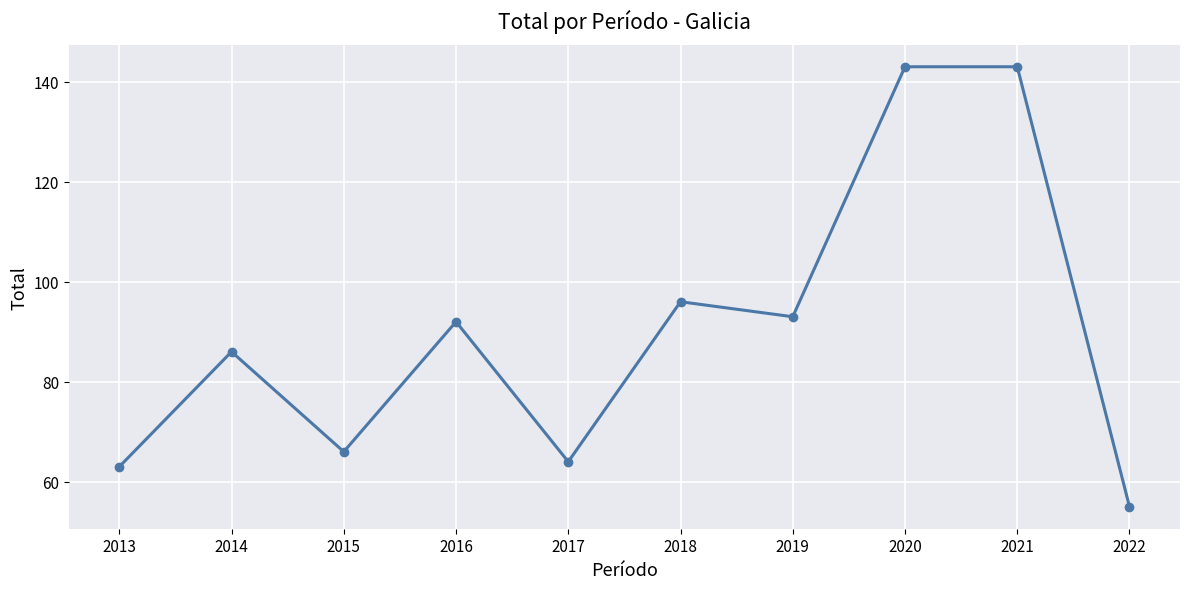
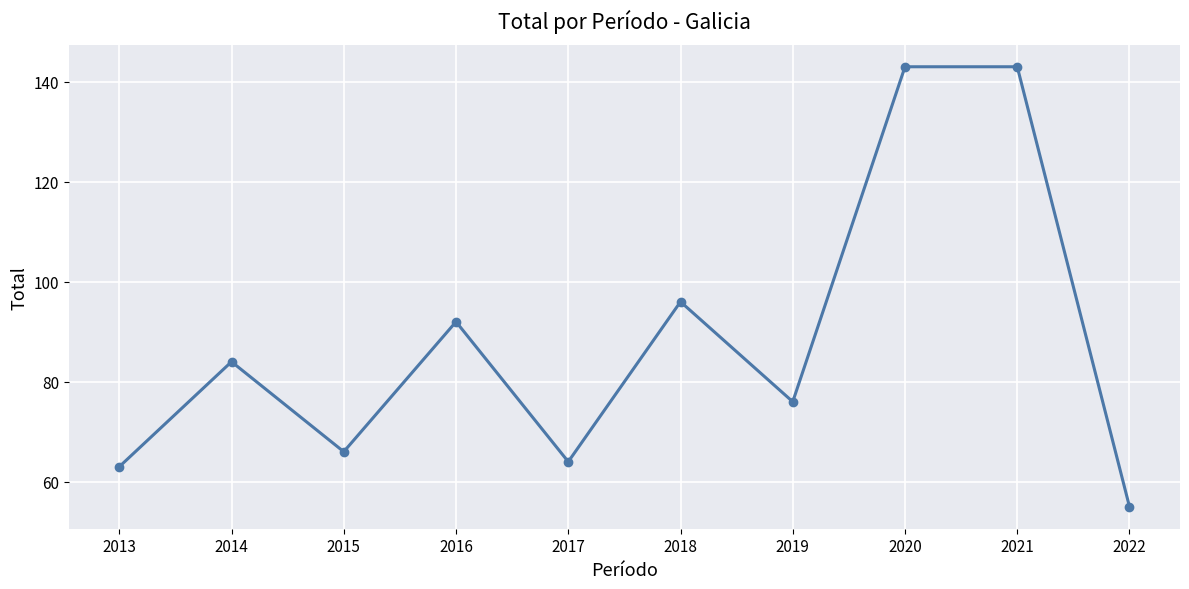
2014: 86 -> 84
2019: 93 -> 76
